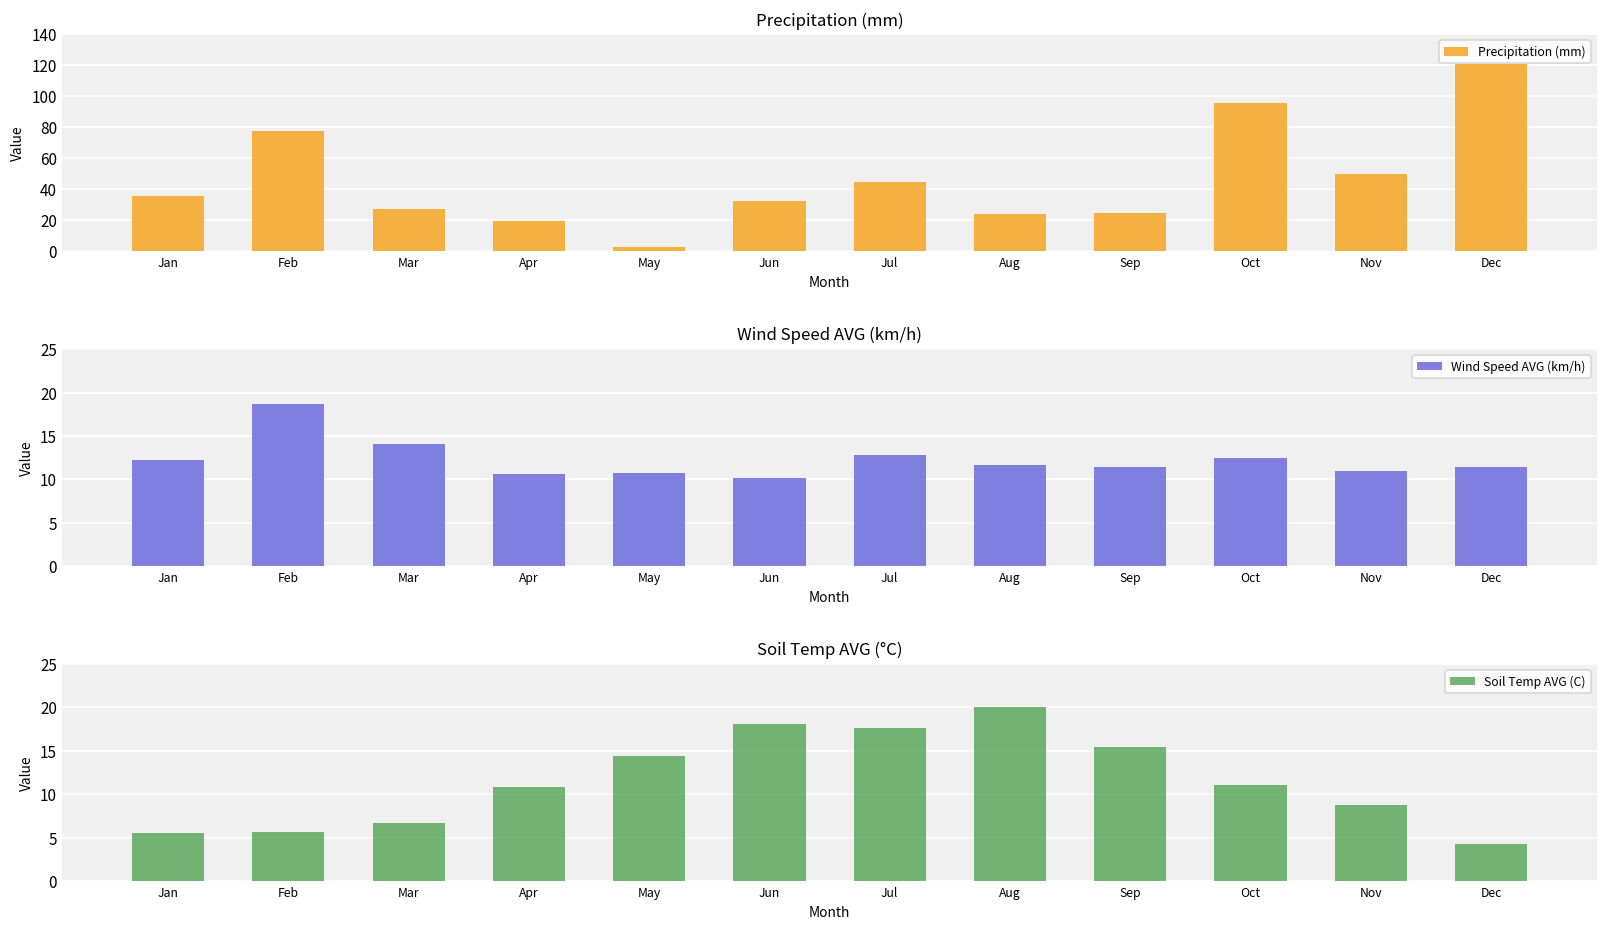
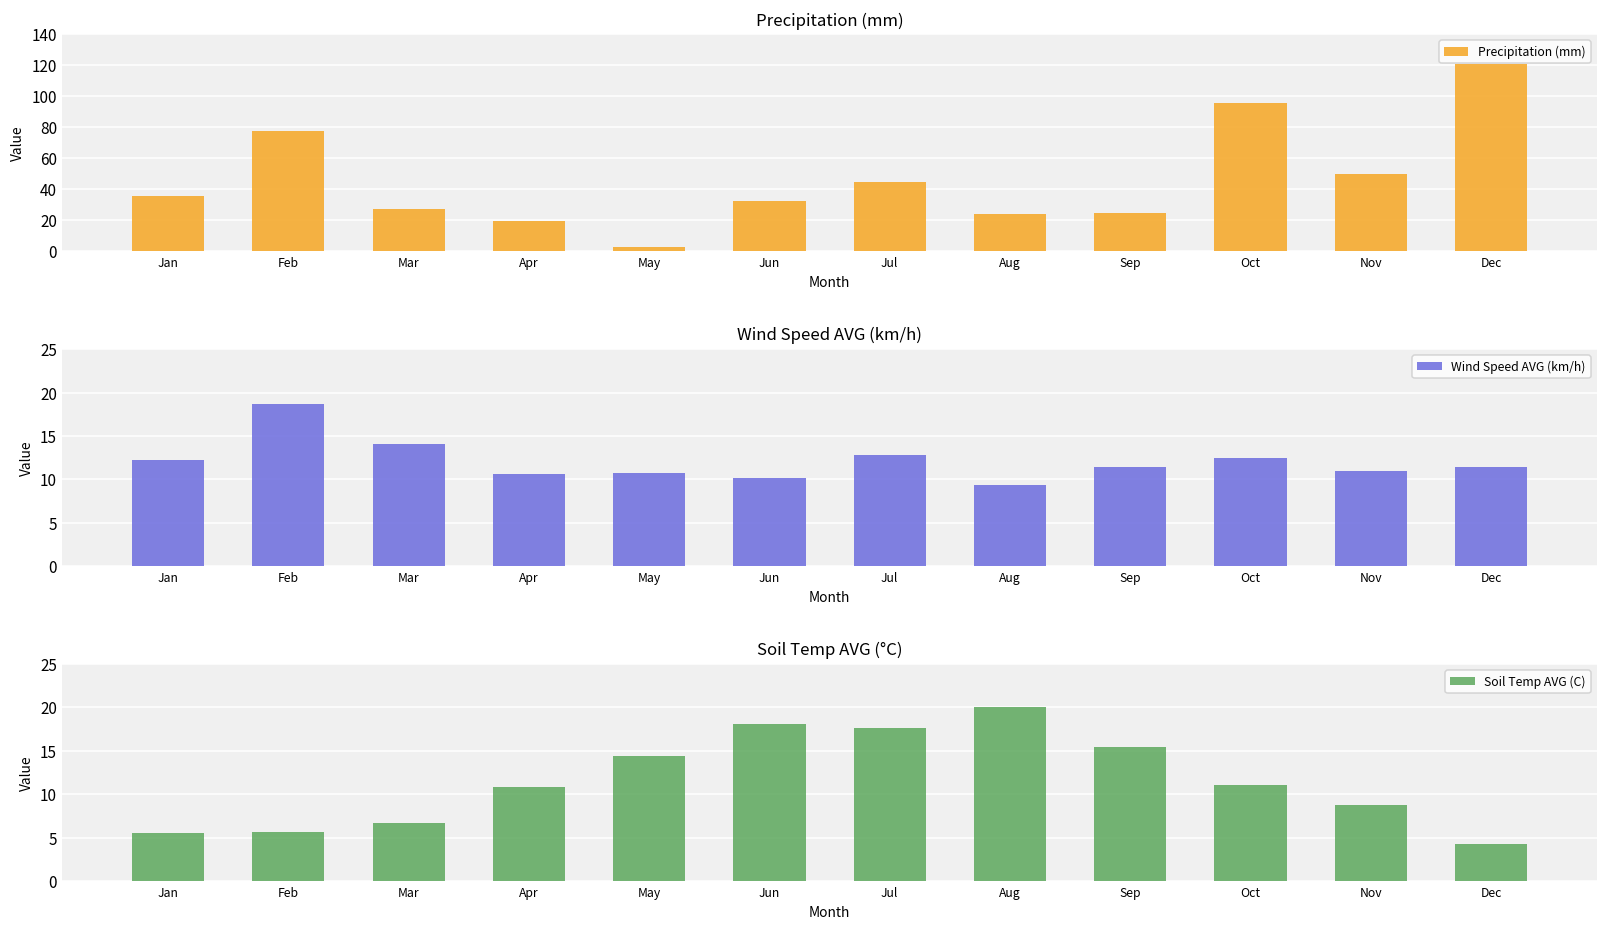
Wind Speed AVG (km/h), Aug: 12 -> 9
